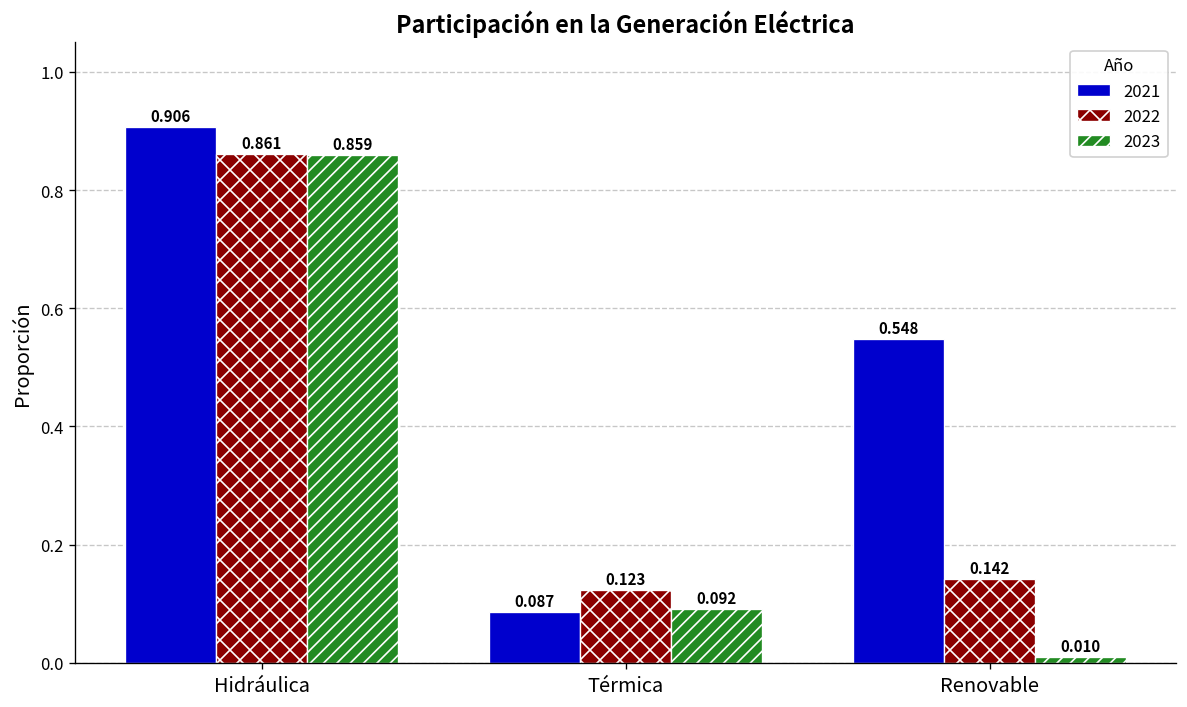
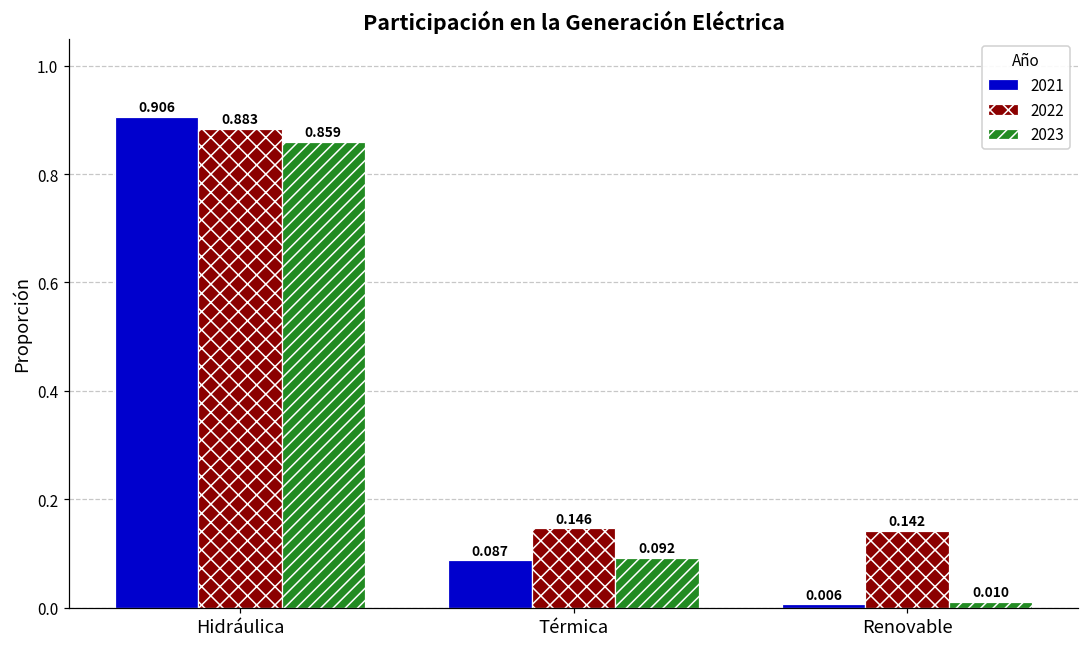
2022, Hidráulica: 0.861 -> 0.883
2022, Térmica: 0.123 -> 0.146
2021, Renovable: 0.548 -> 0.006
